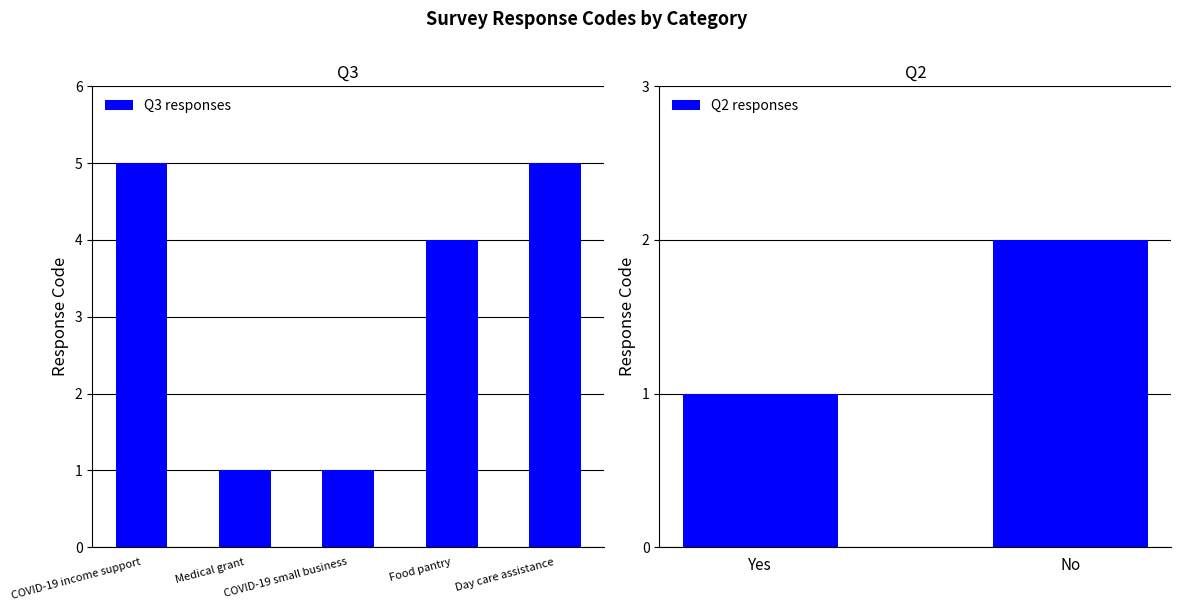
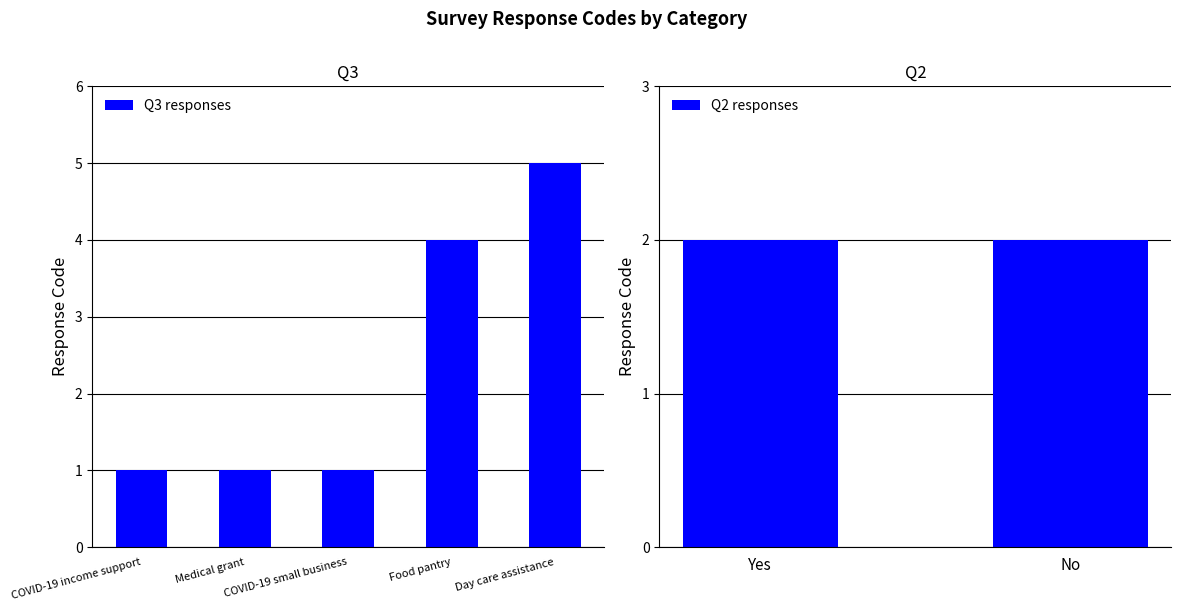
Q3, COVID-19 income support: 5 -> 1
Q2, Yes: 1 -> 2
